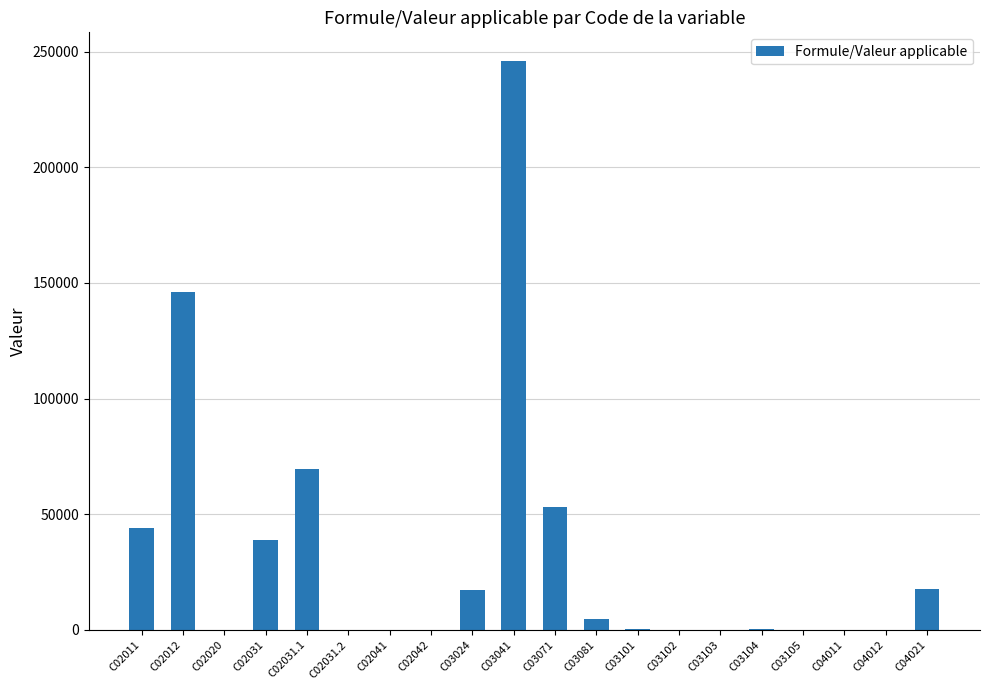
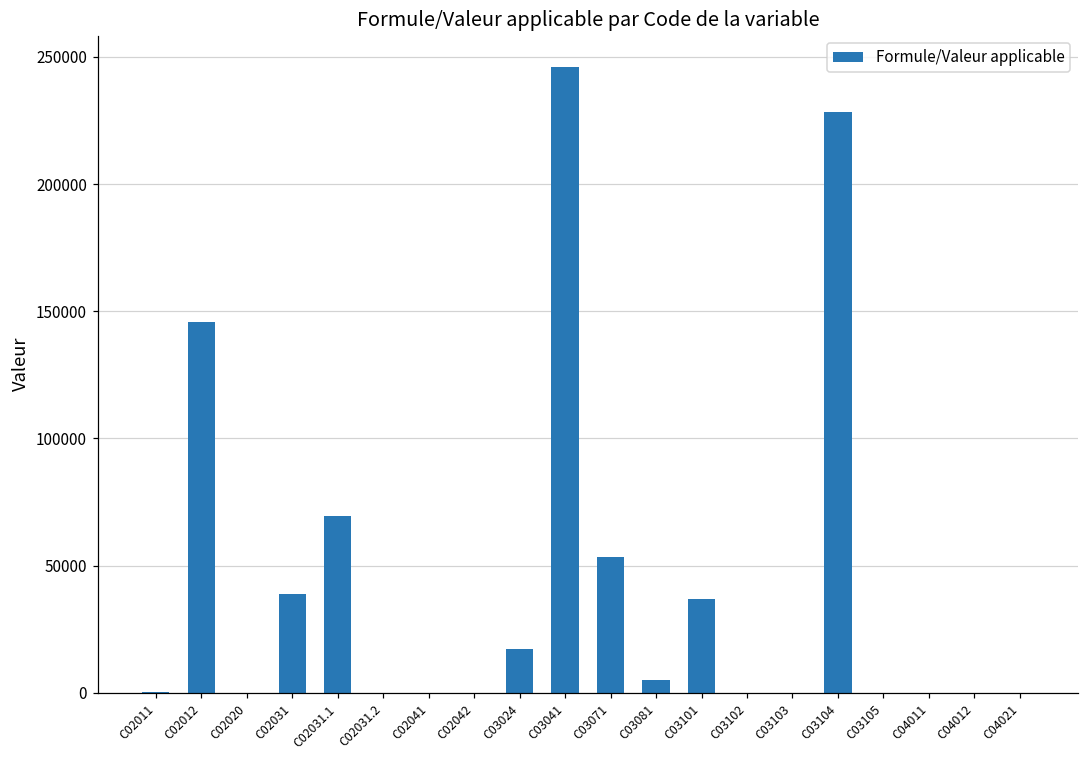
C02011: 44000 -> 0
C03101: 1000 -> 37000
C03104: 1000 -> 228000
C04021: 18000 -> 0
